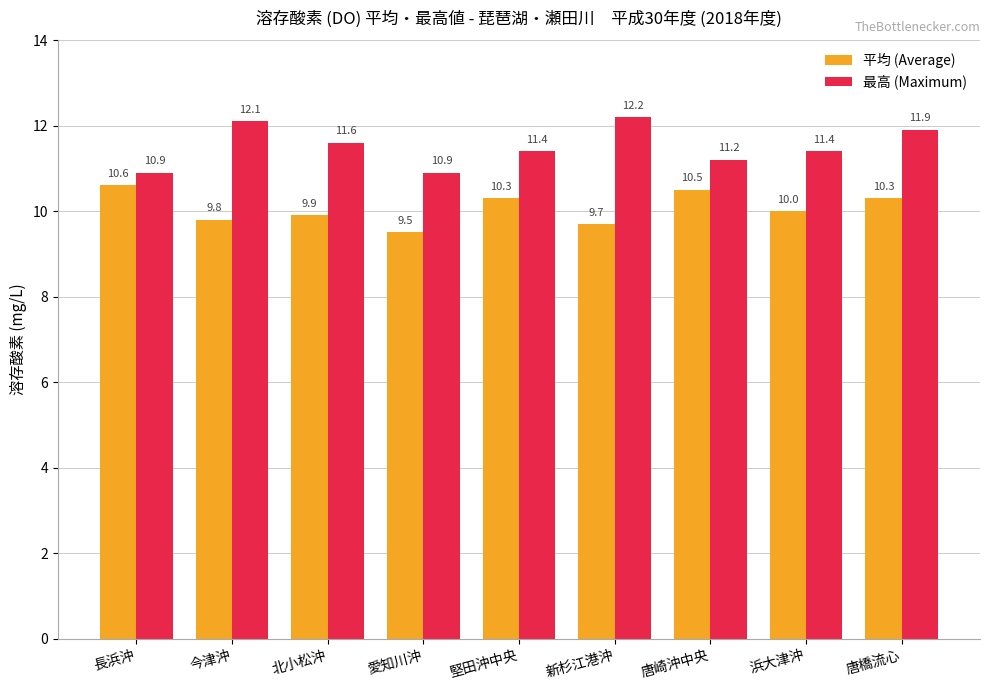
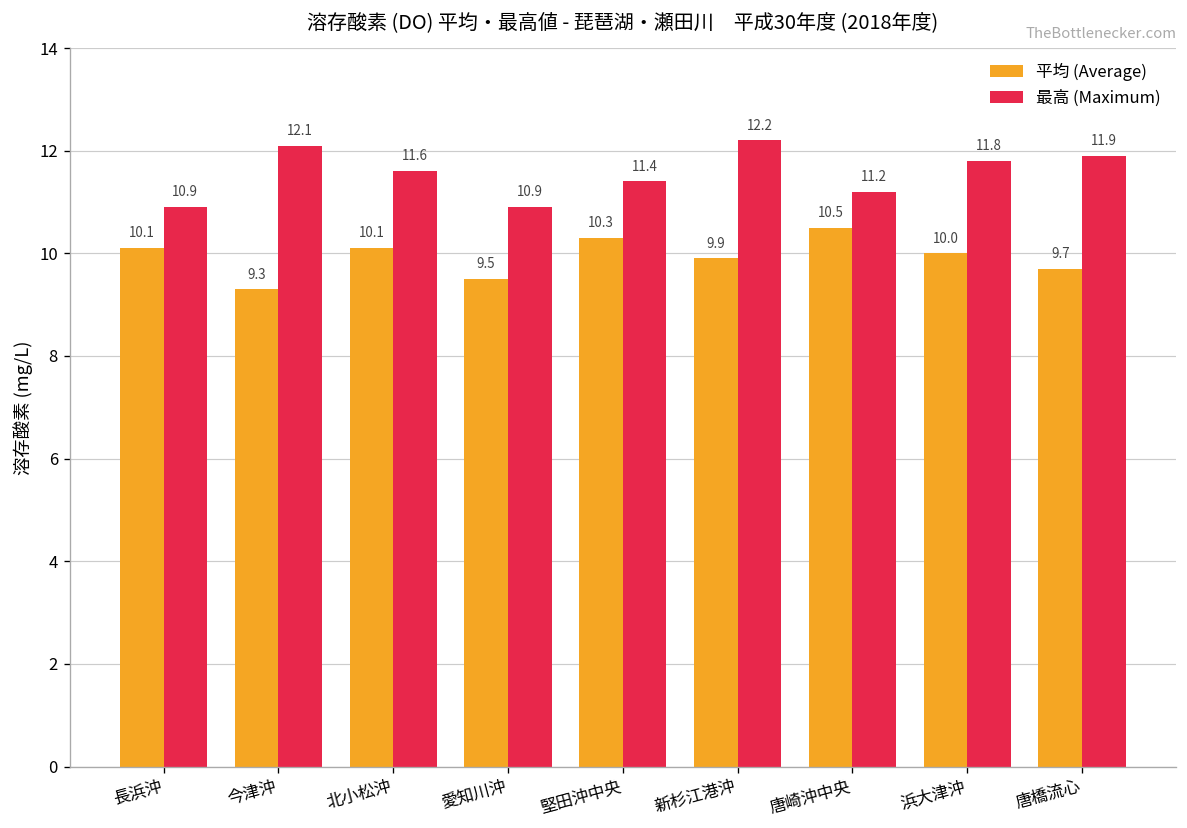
平均 (Average), 長浜沖: 10.6 -> 10.1
平均 (Average), 今津沖: 9.8 -> 9.3
平均 (Average), 北小松沖: 9.9 -> 10.1
平均 (Average), 新杉江港沖: 9.7 -> 9.9
最高 (Maximum), 浜大津沖: 11.4 -> 11.8
平均 (Average), 唐橋流心: 10.3 -> 9.7
